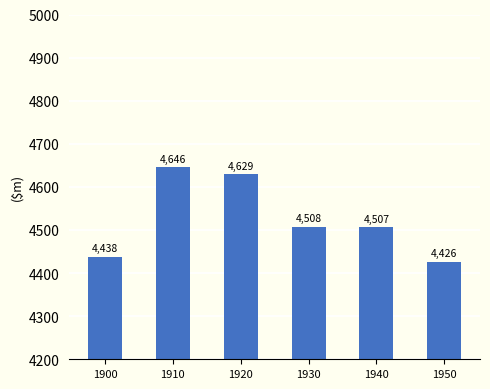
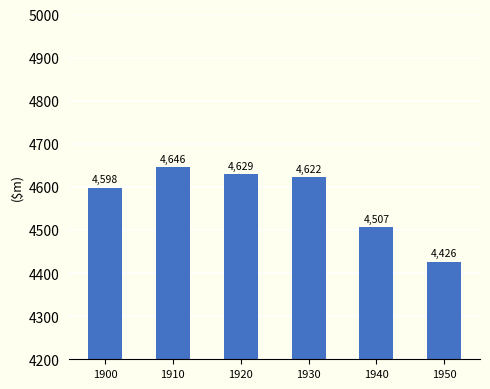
1900: 4,438 -> 4,598
1930: 4,508 -> 4,622
